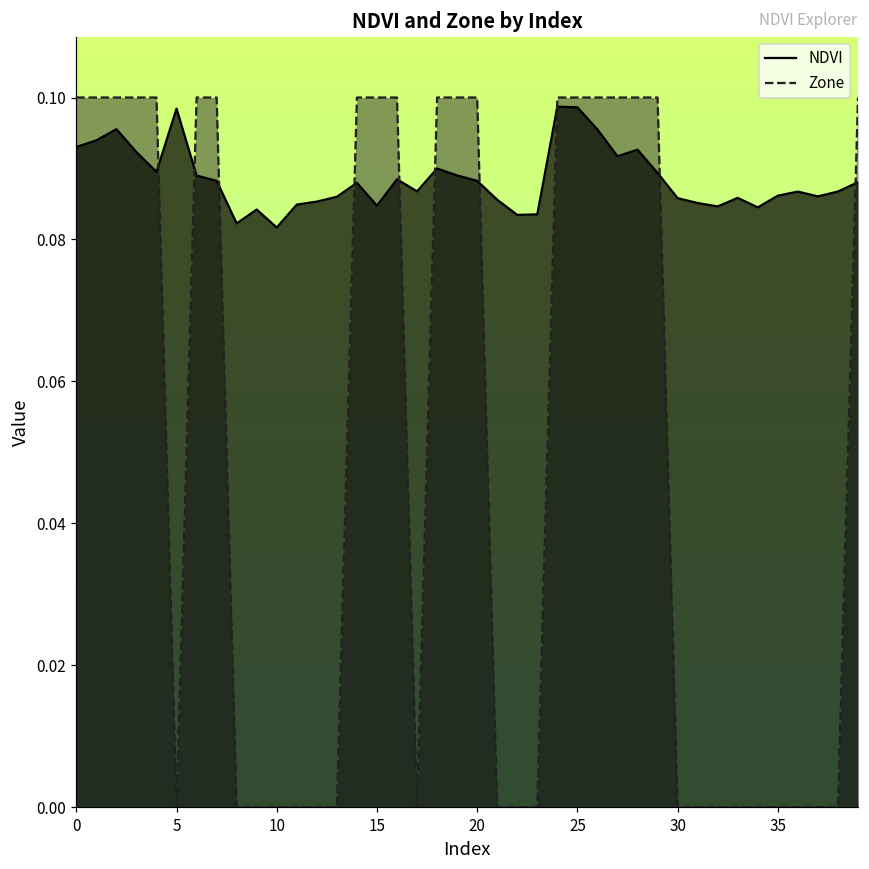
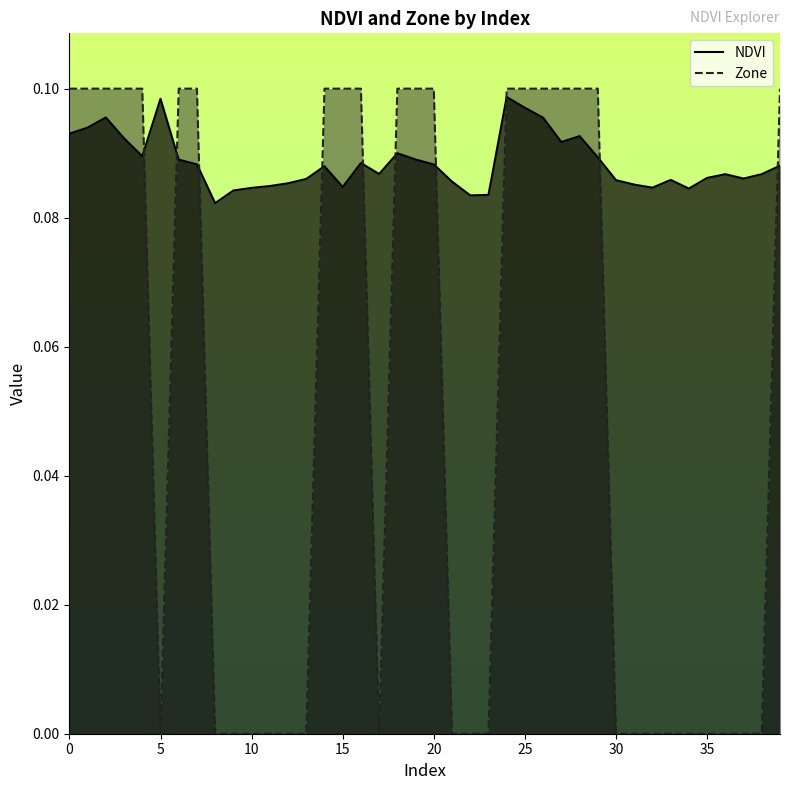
NDVI, 10: 0.082 -> 0.085
NDVI, 25: 0.099 -> 0.097
